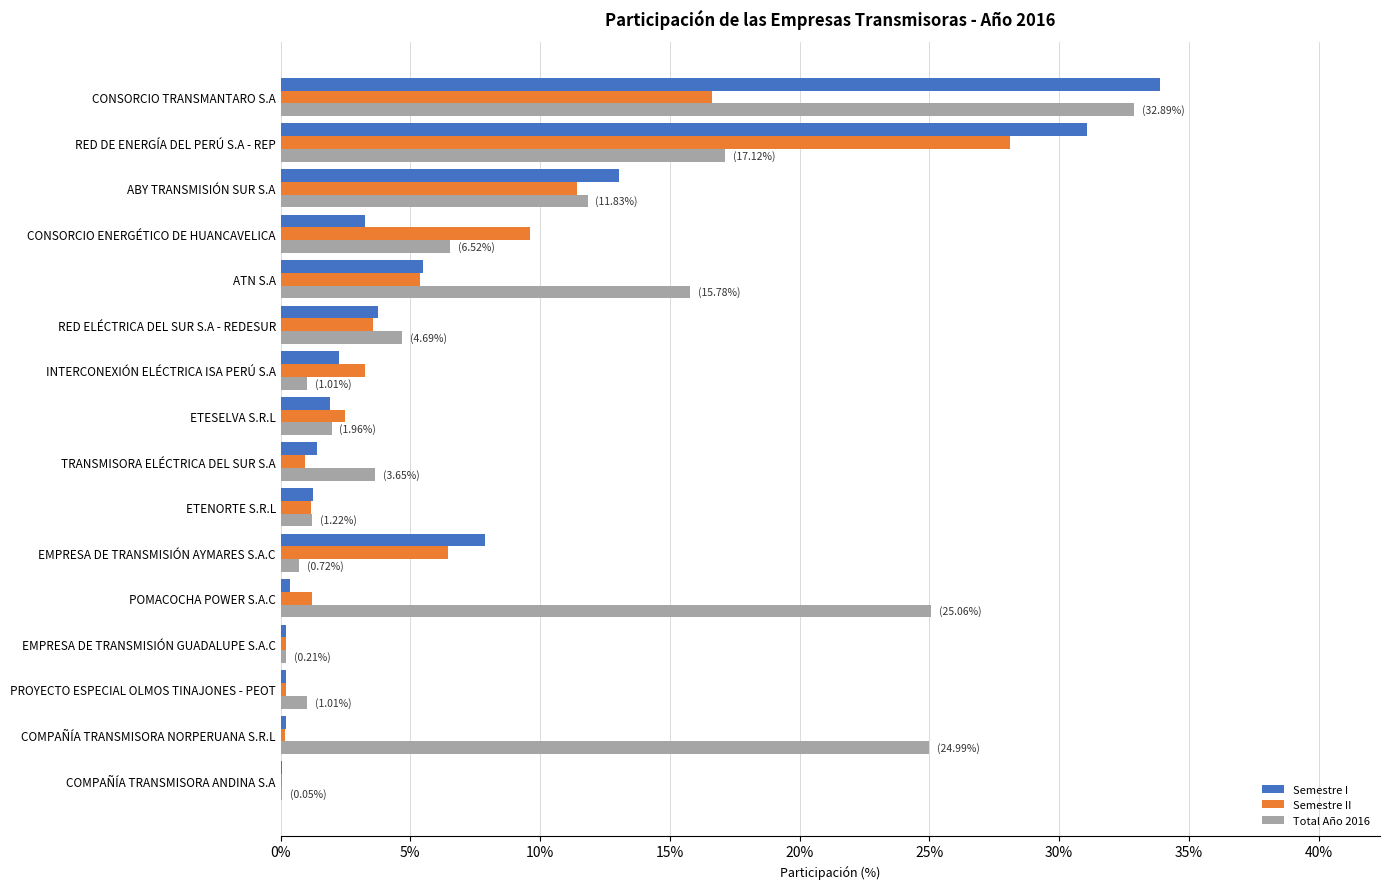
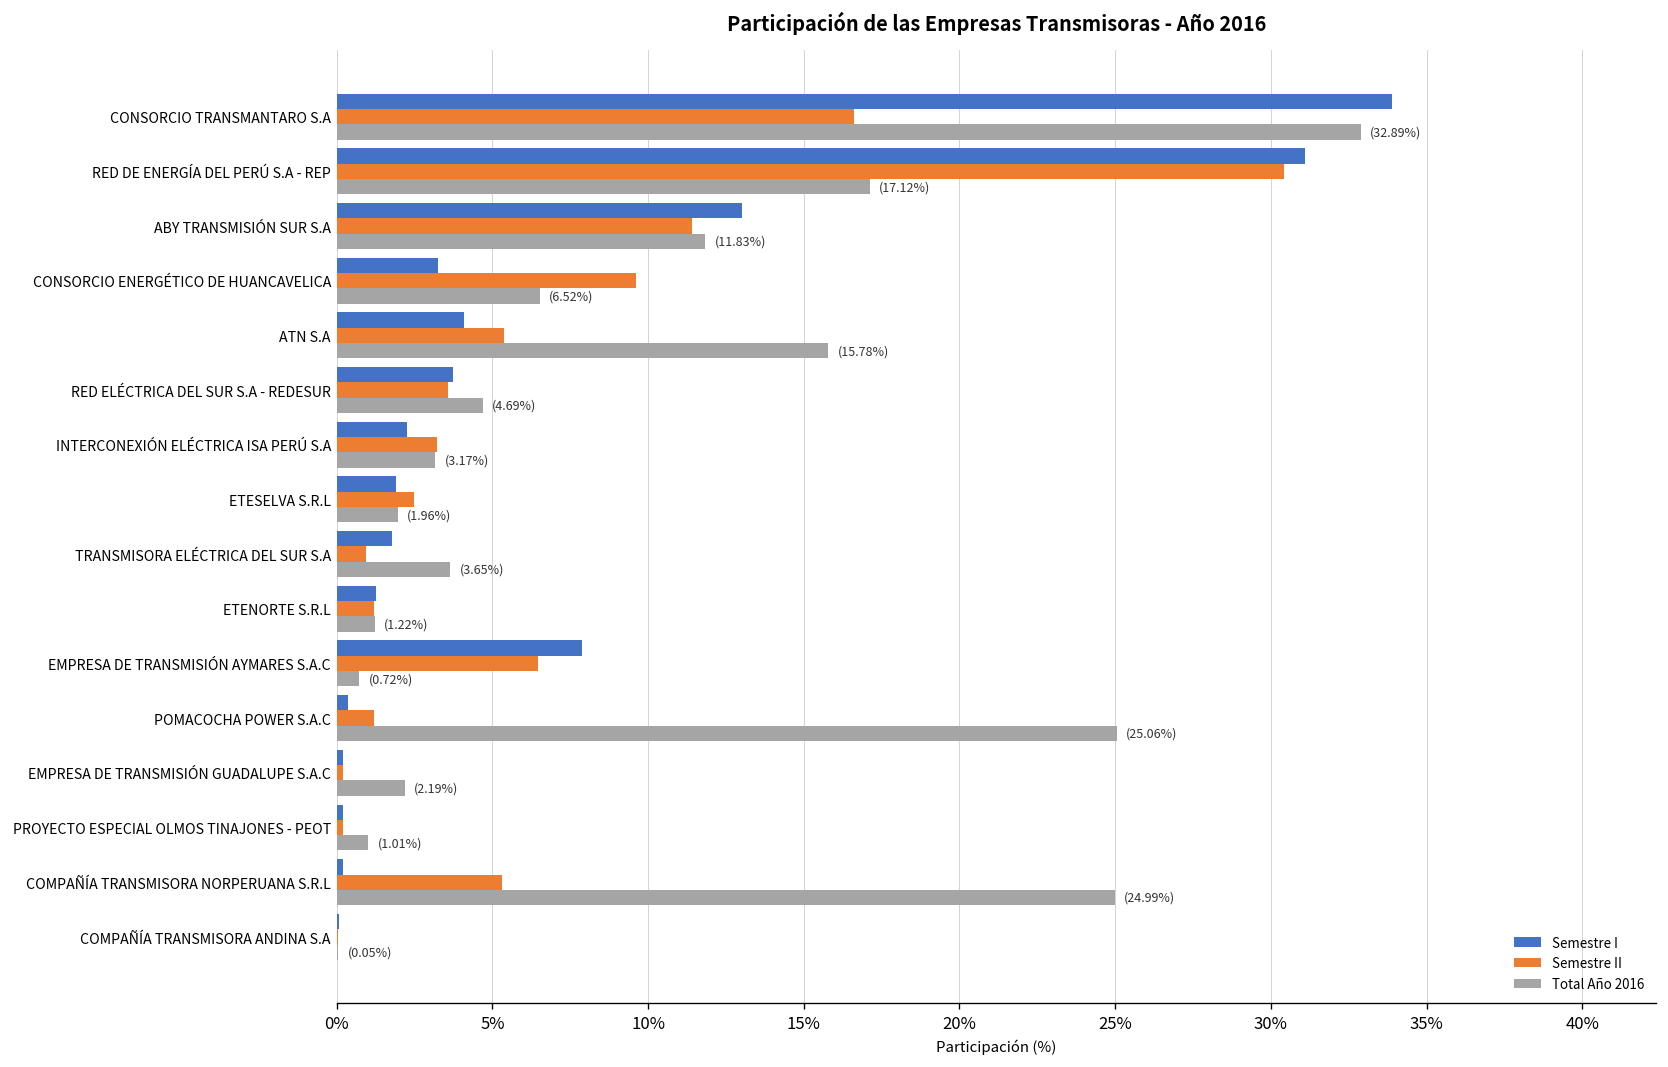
Semestre II, RED DE ENERGÍA DEL PERÚ S.A - REP: 28.1% -> 30.4%
Semestre I, ATN S.A: 5.5% -> 4.1%
Total Año 2016, INTERCONEXIÓN ELÉCTRICA ISA PERÚ S.A: (1.01%) -> (3.17%)
Semestre I, TRANSMISORA ELÉCTRICA DEL SUR S.A: 1.4% -> 1.8%
Total Año 2016, EMPRESA DE TRANSMISIÓN GUADALUPE S.A.C: (0.21%) -> (2.19%)
Semestre II, COMPAÑÍA TRANSMISORA NORPERUANA S.R.L: 0.2% -> 5.3%
